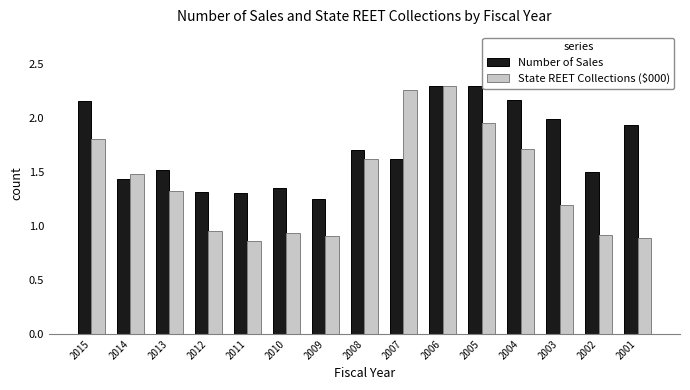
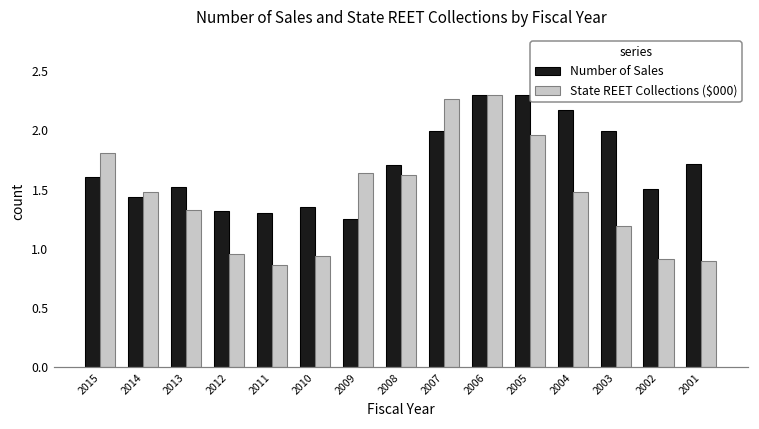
Number of Sales, 2015: 2.16 -> 1.60
State REET Collections ($000), 2009: 0.91 -> 1.64
Number of Sales, 2007: 1.62 -> 1.99
State REET Collections ($000), 2004: 1.71 -> 1.48
Number of Sales, 2001: 1.94 -> 1.72
